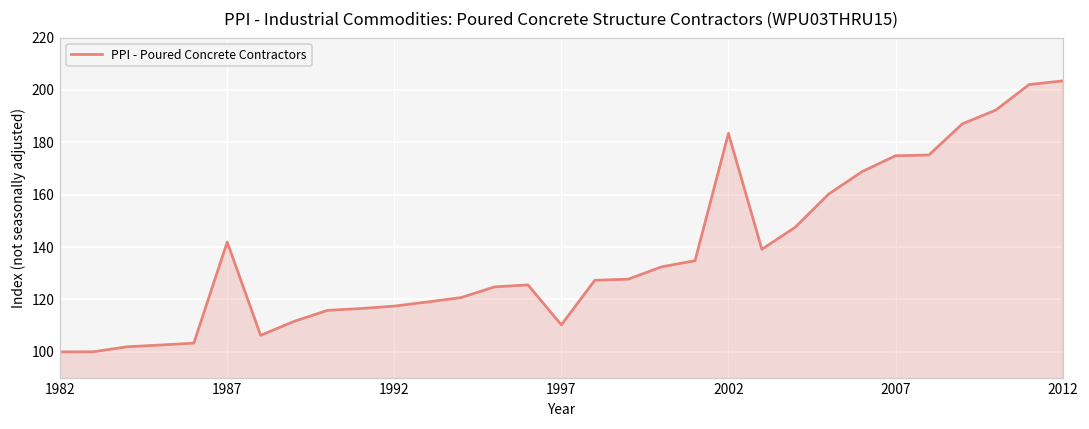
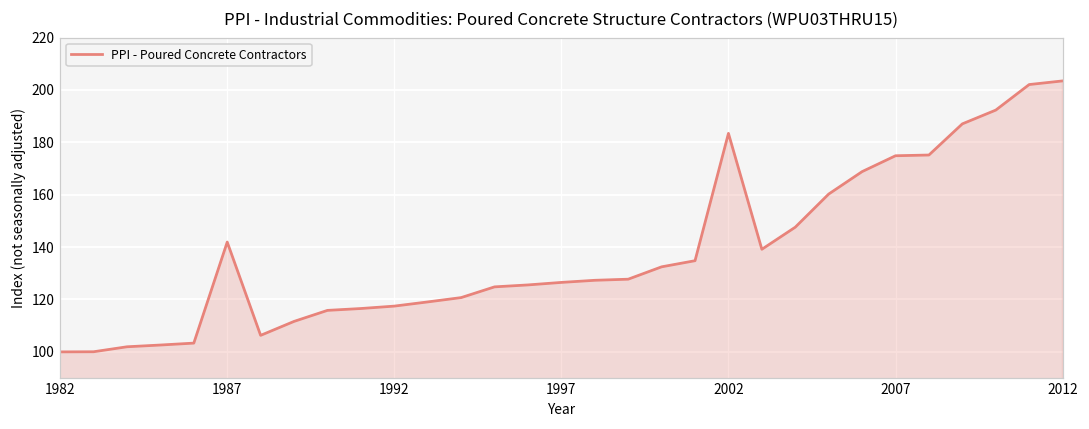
1997: 110 -> 126
